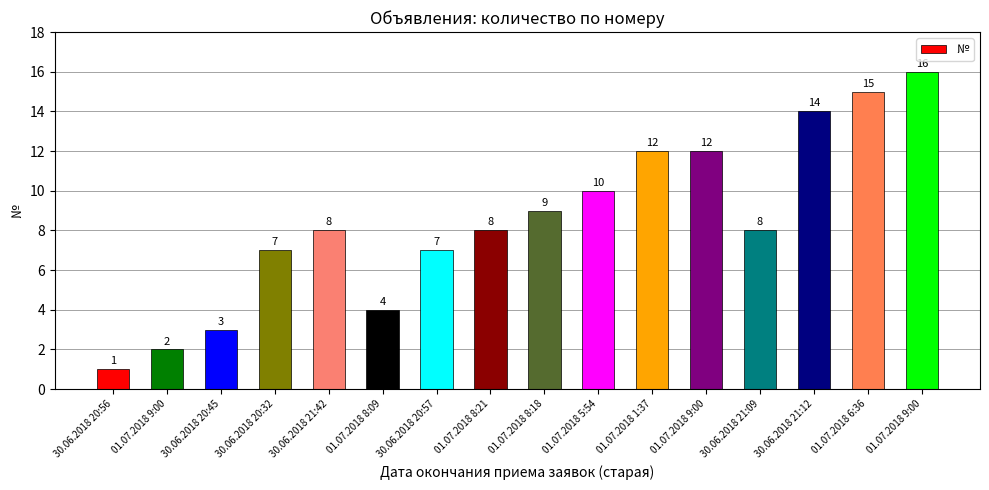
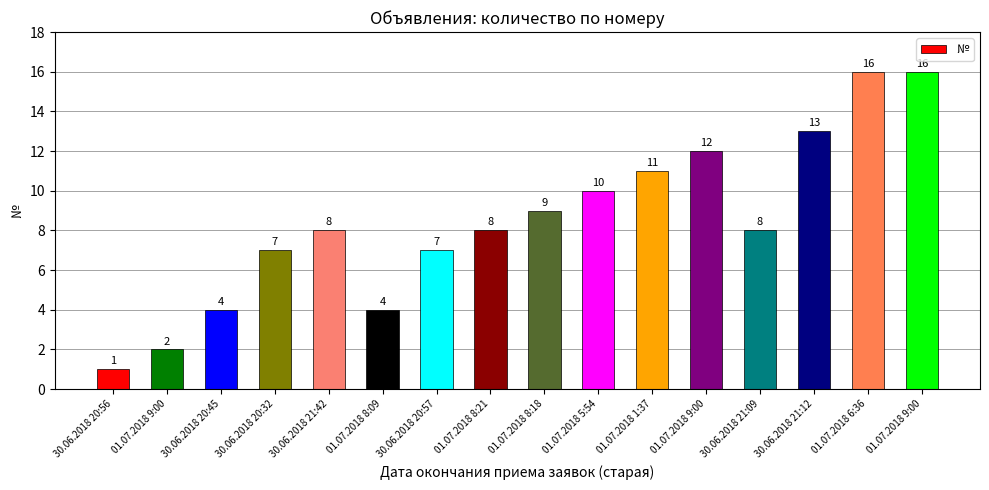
30.06.2018 20:45: 3 -> 4
01.07.2018 1:37: 12 -> 11
30.06.2018 21:12: 14 -> 13
01.07.2018 6:36: 15 -> 16
